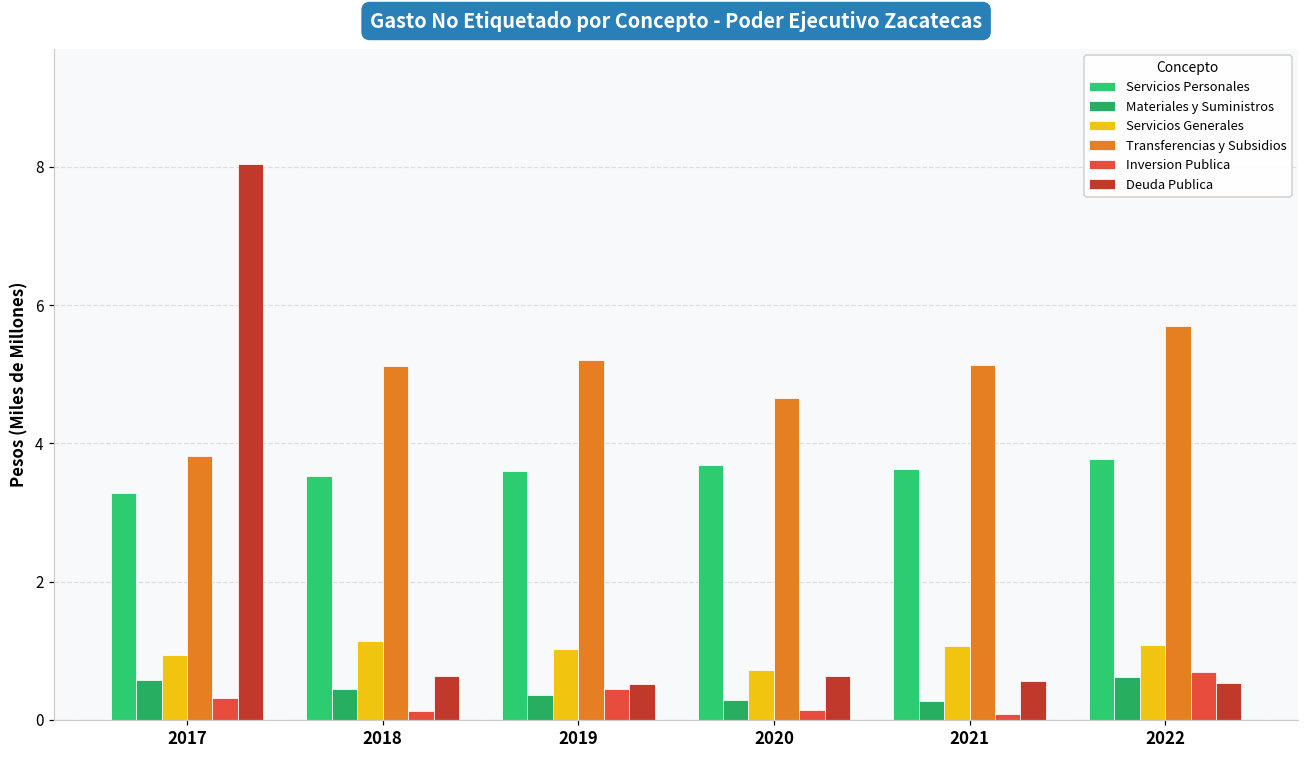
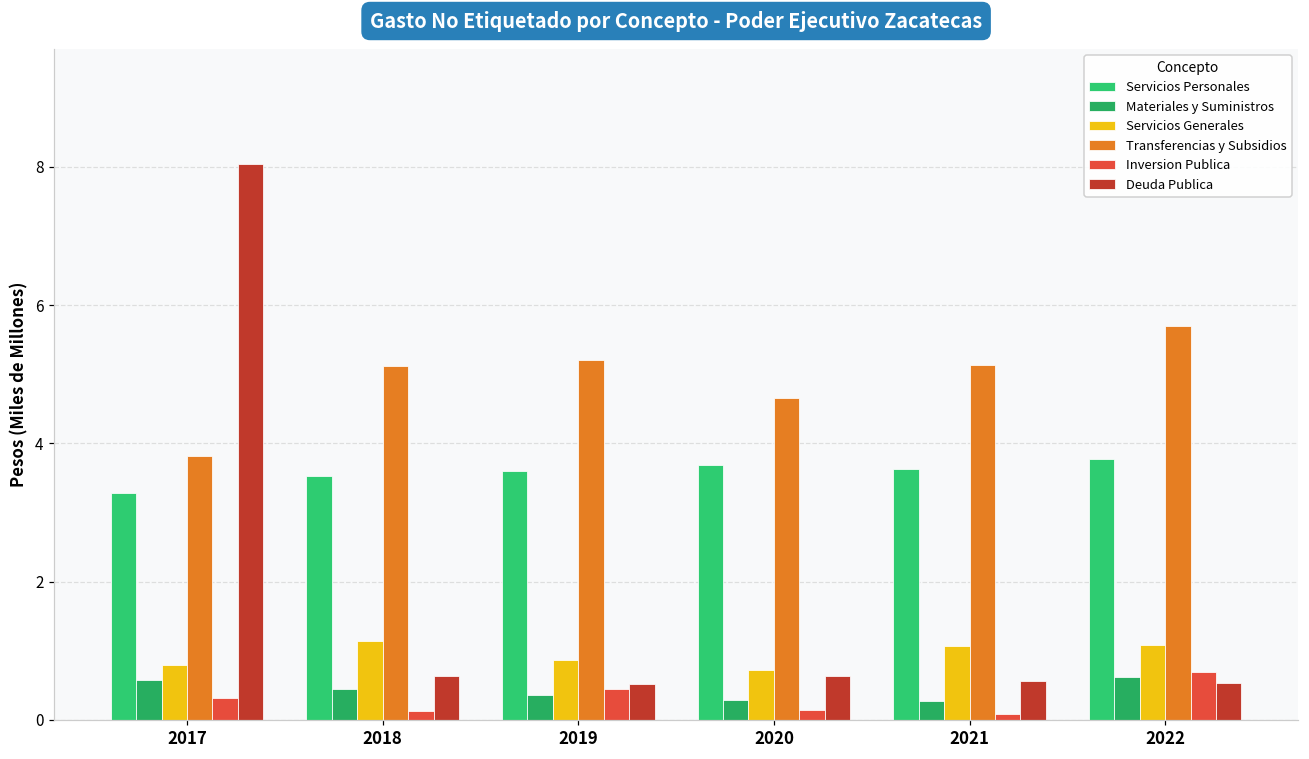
Servicios Generales, 2017: 0.9 -> 0.8
Servicios Generales, 2019: 1.0 -> 0.9
